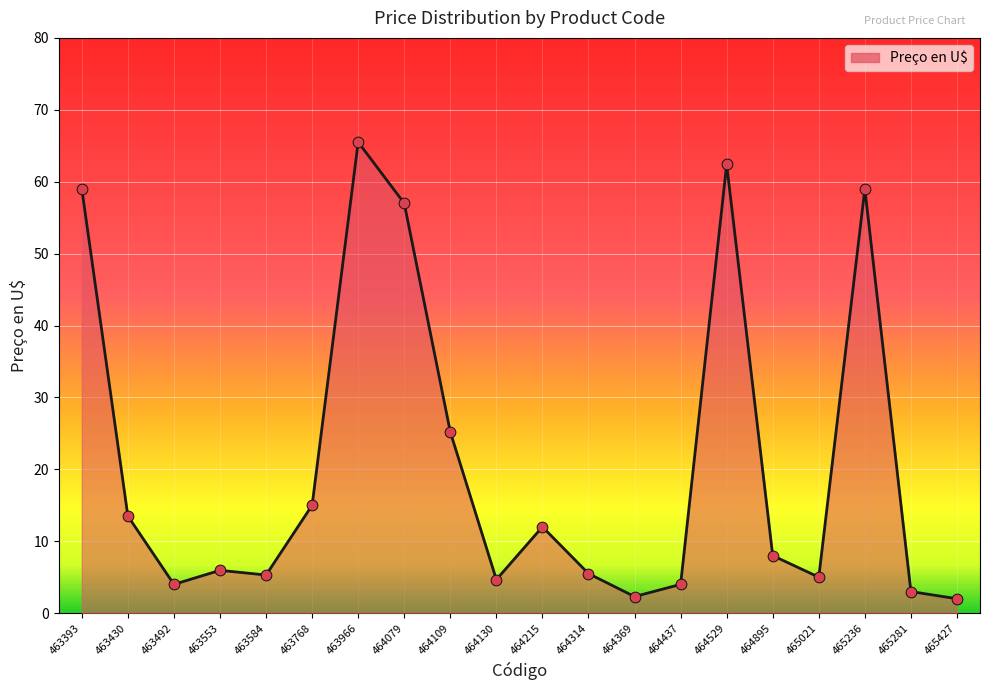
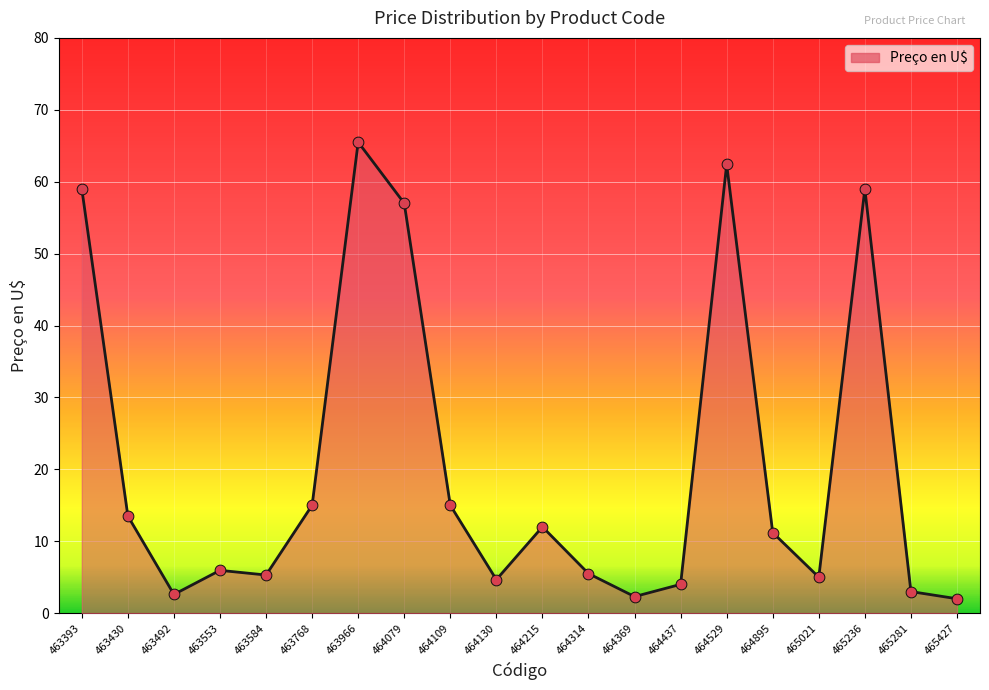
463492: 4 -> 3
464109: 25 -> 15
464895: 8 -> 11
